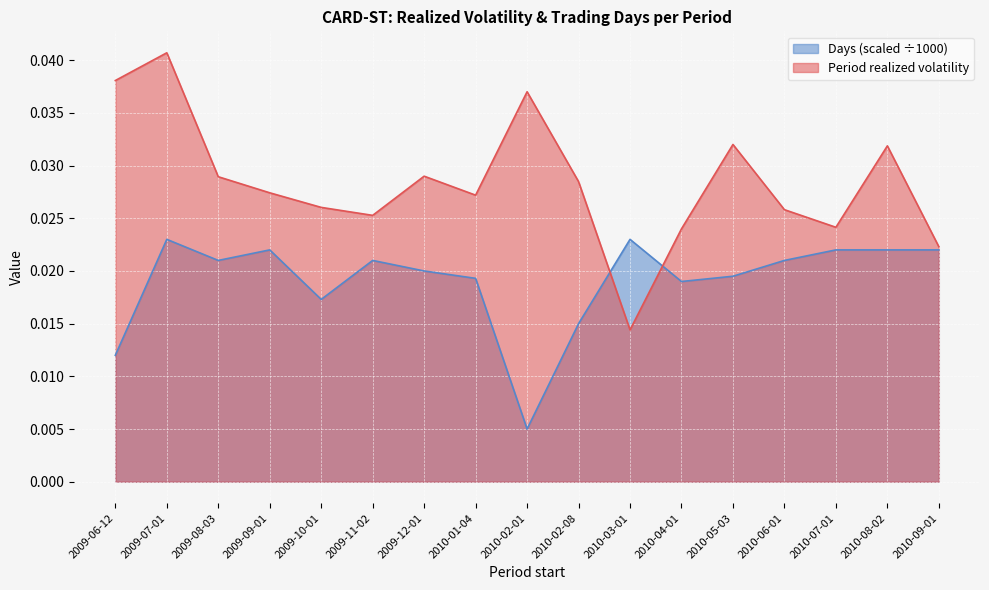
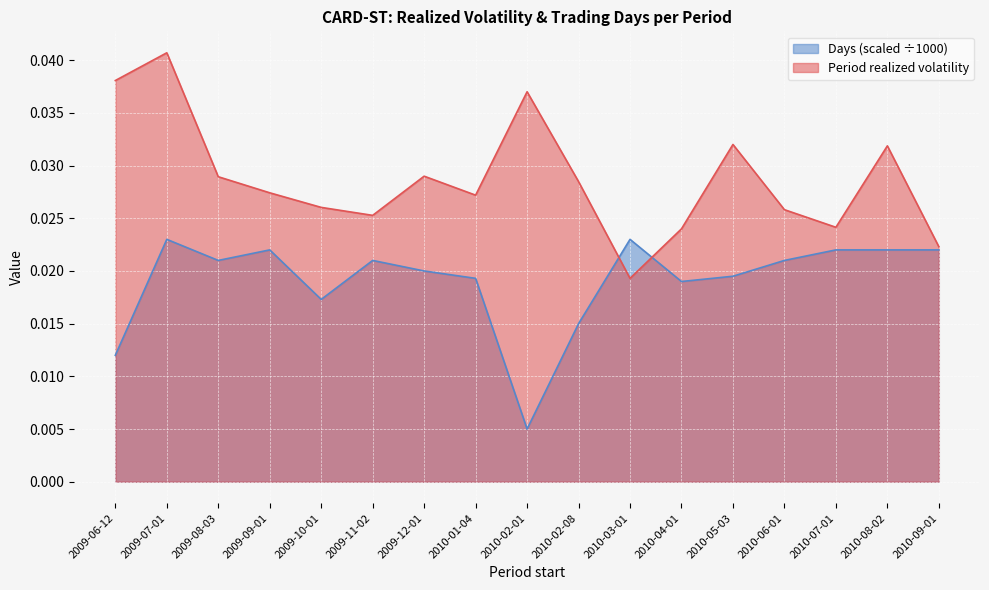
Period realized volatility, 2010-03-01: 0.0144 -> 0.0193
